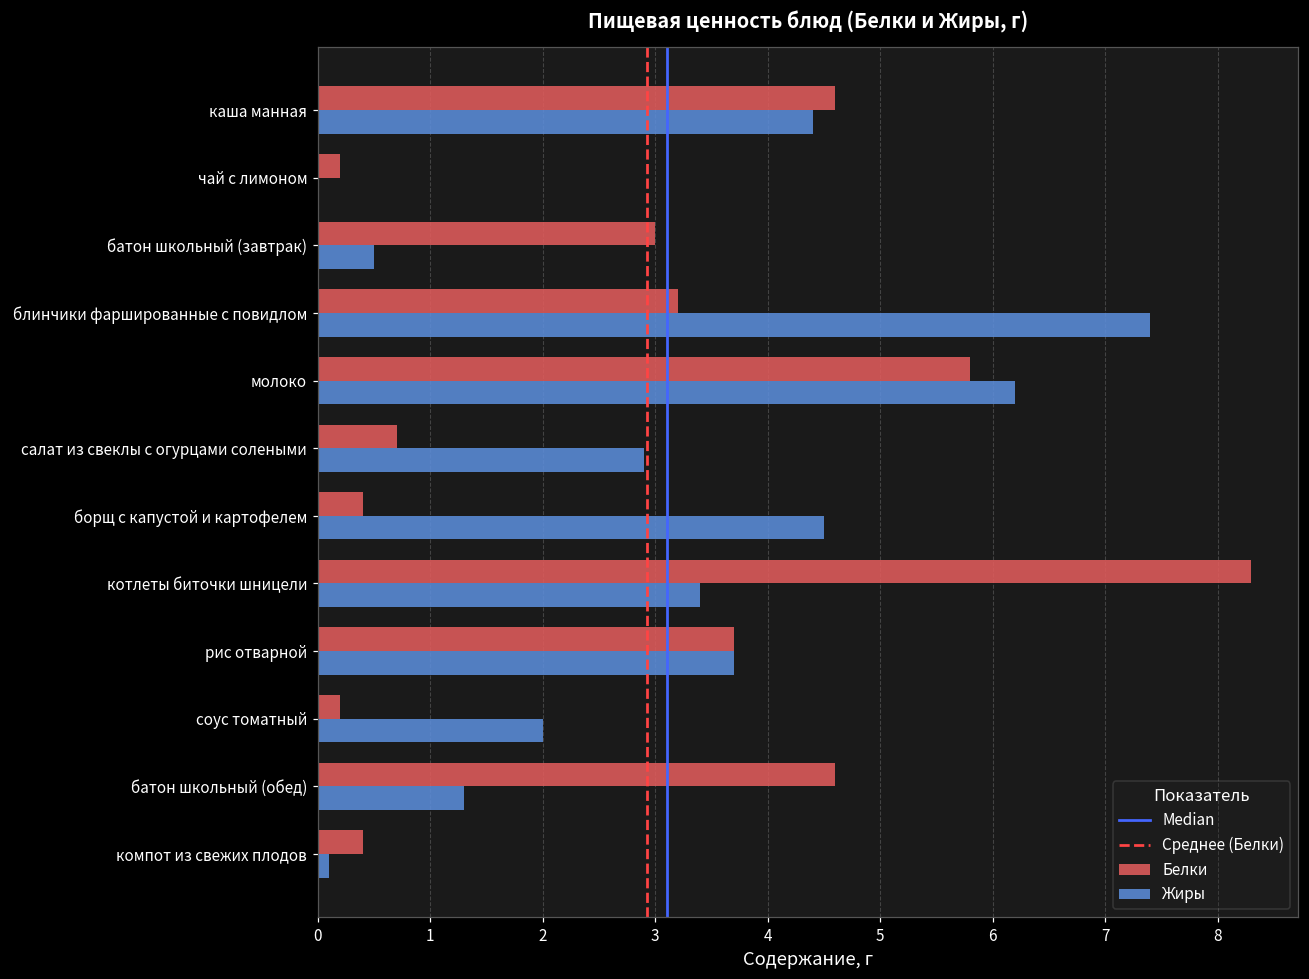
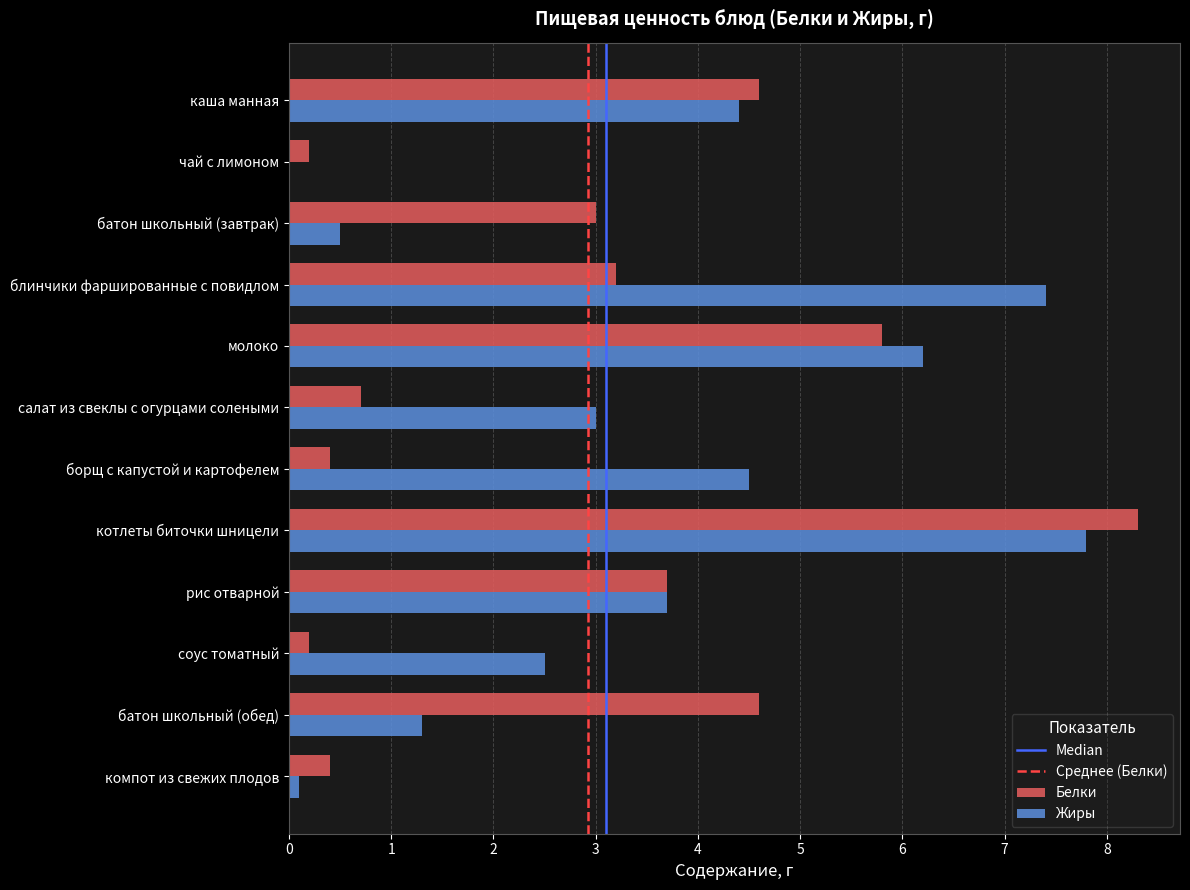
Жиры, салат из свеклы с огурцами солеными: 2.9 -> 3.0
Жиры, котлеты биточки шницели: 3.4 -> 7.8
Жиры, соус томатный: 2.0 -> 2.5
